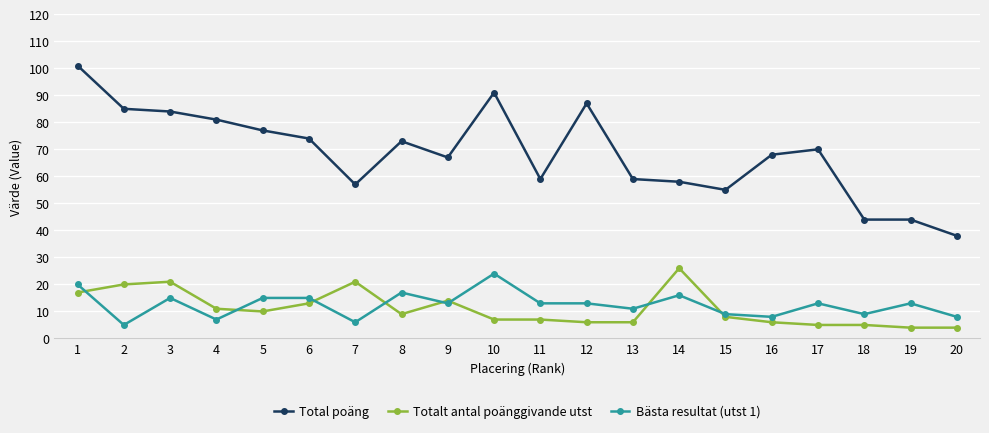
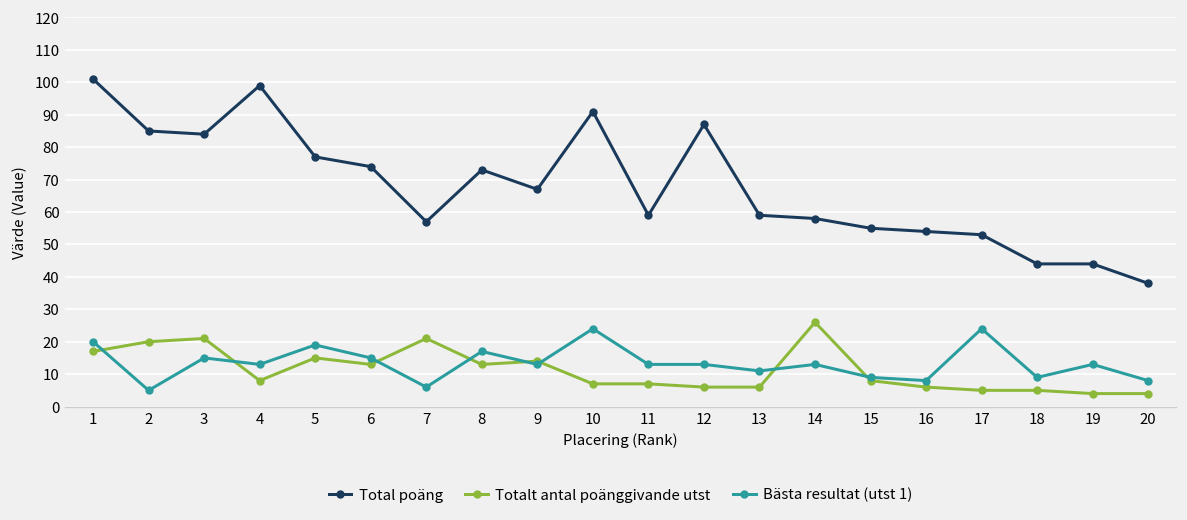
Total poäng, 4: 81 -> 99
Totalt antal poänggivande utst, 4: 11 -> 8
Bästa resultat (utst 1), 4: 7 -> 13
Totalt antal poänggivande utst, 5: 10 -> 15
Bästa resultat (utst 1), 5: 15 -> 19
Totalt antal poänggivande utst, 8: 9 -> 13
Bästa resultat (utst 1), 14: 16 -> 13
Total poäng, 16: 68 -> 54
Total poäng, 17: 70 -> 53
Bästa resultat (utst 1), 17: 13 -> 24
